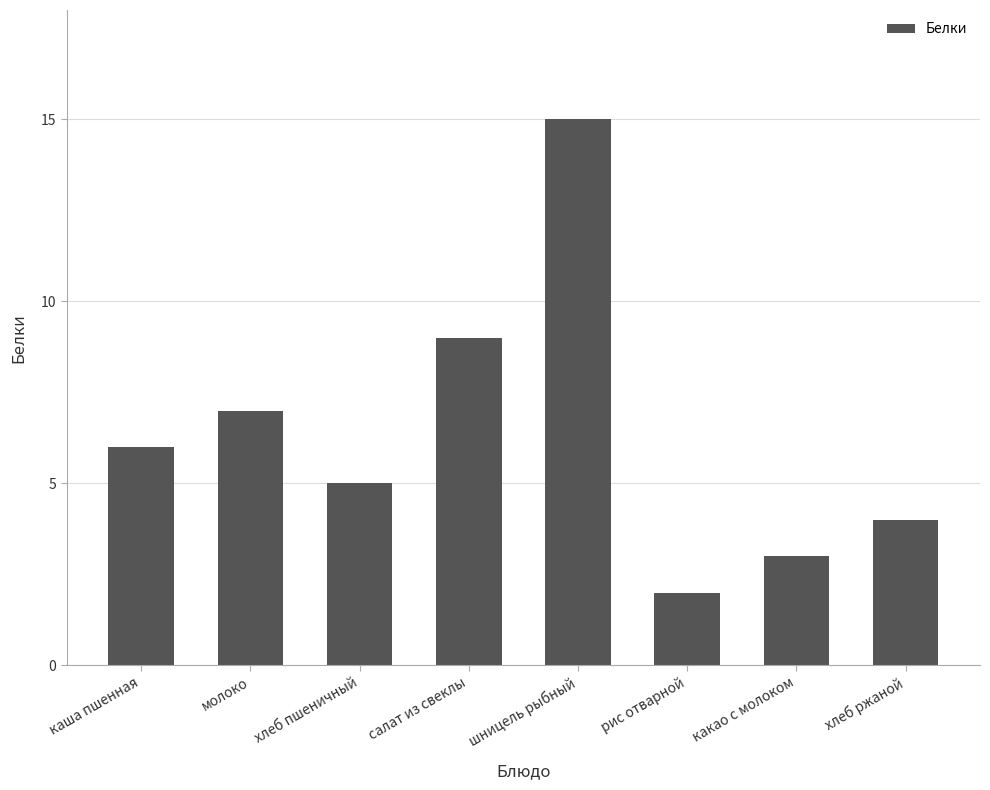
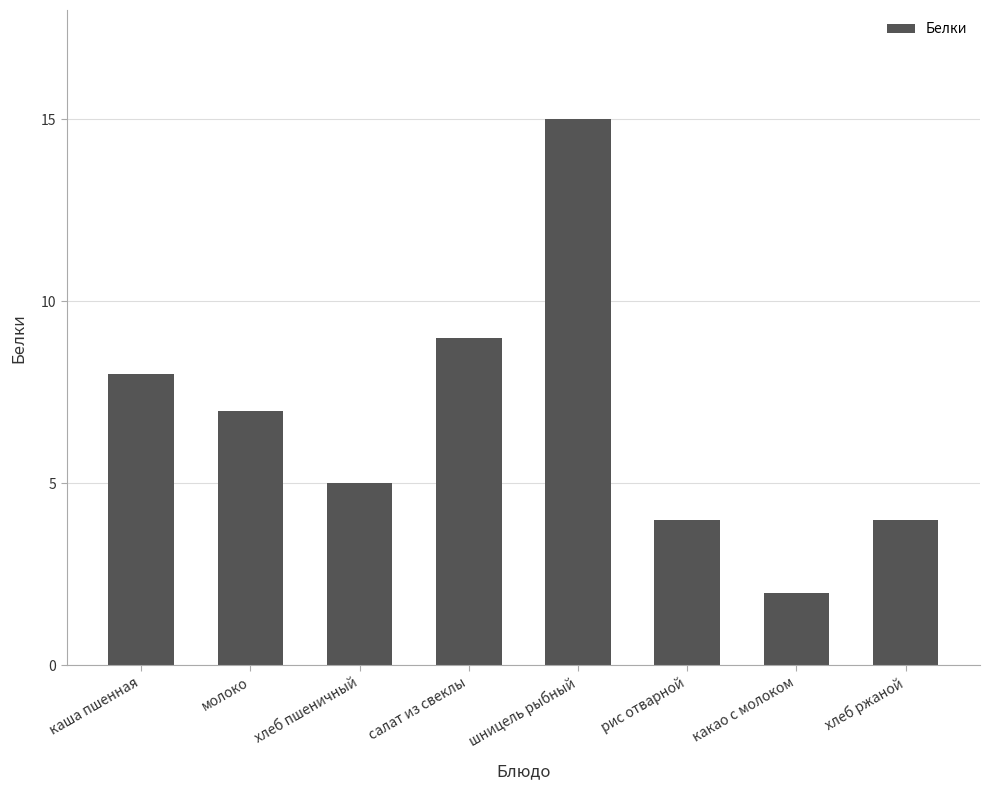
каша пшенная: 6 -> 8
рис отварной: 2 -> 4
какао с молоком: 3 -> 2
